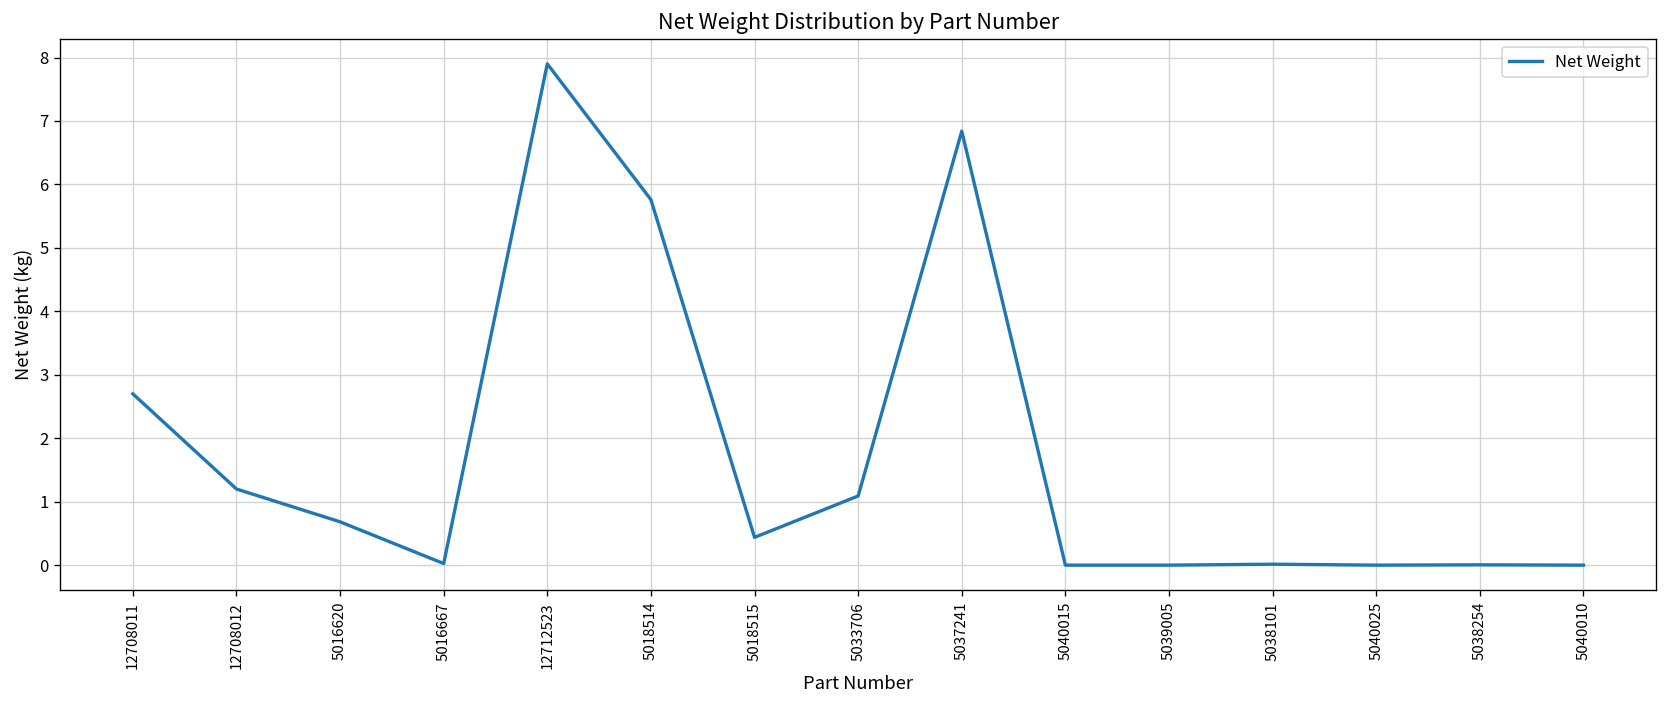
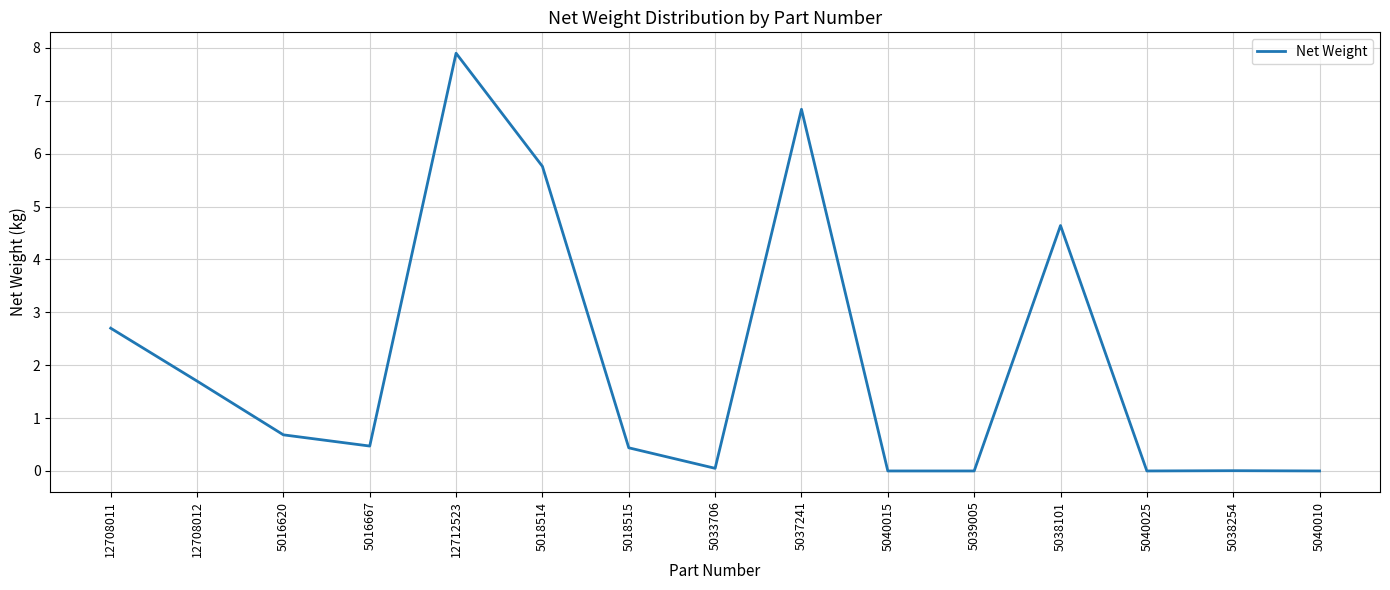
12708012: 1.2 -> 1.7
5016667: 0.0 -> 0.5
5033706: 1.1 -> 0.1
5038101: 0.0 -> 4.6
